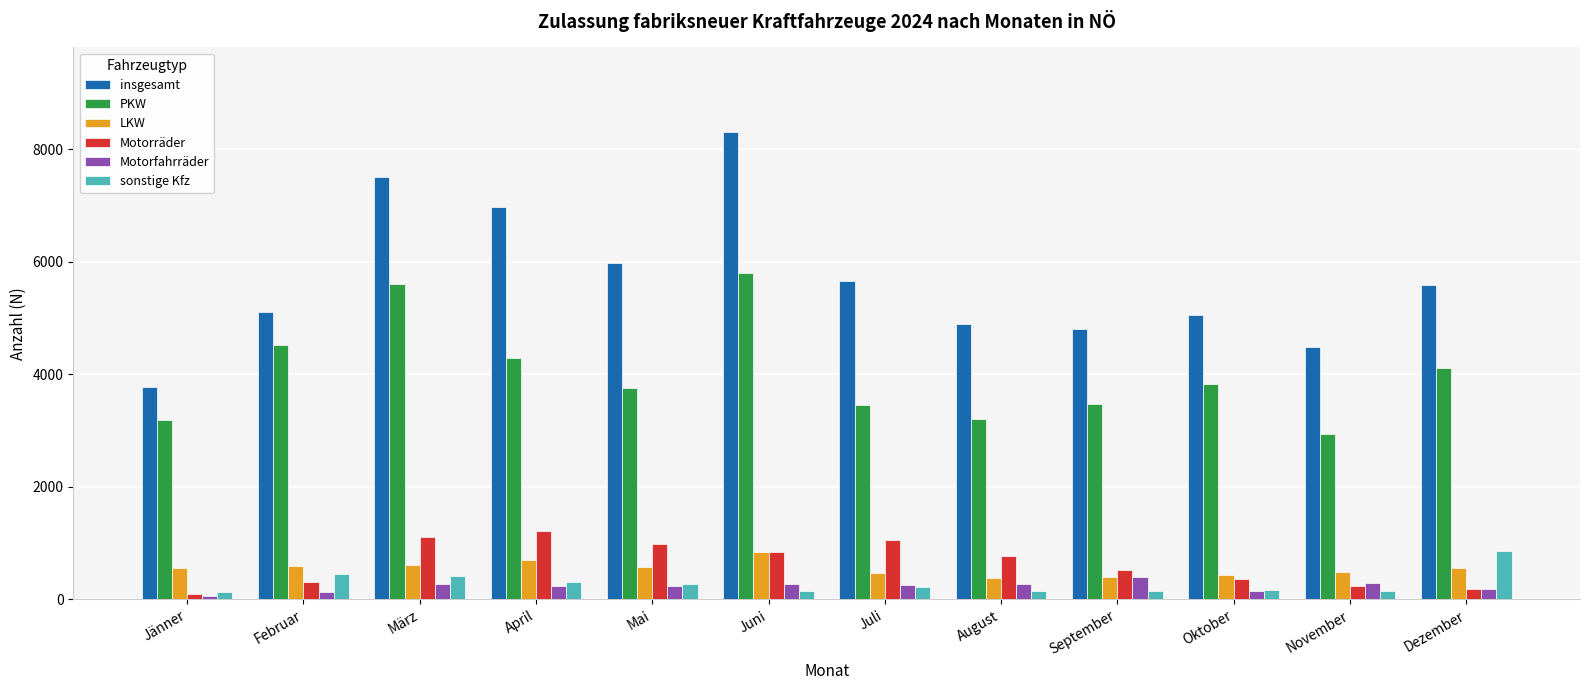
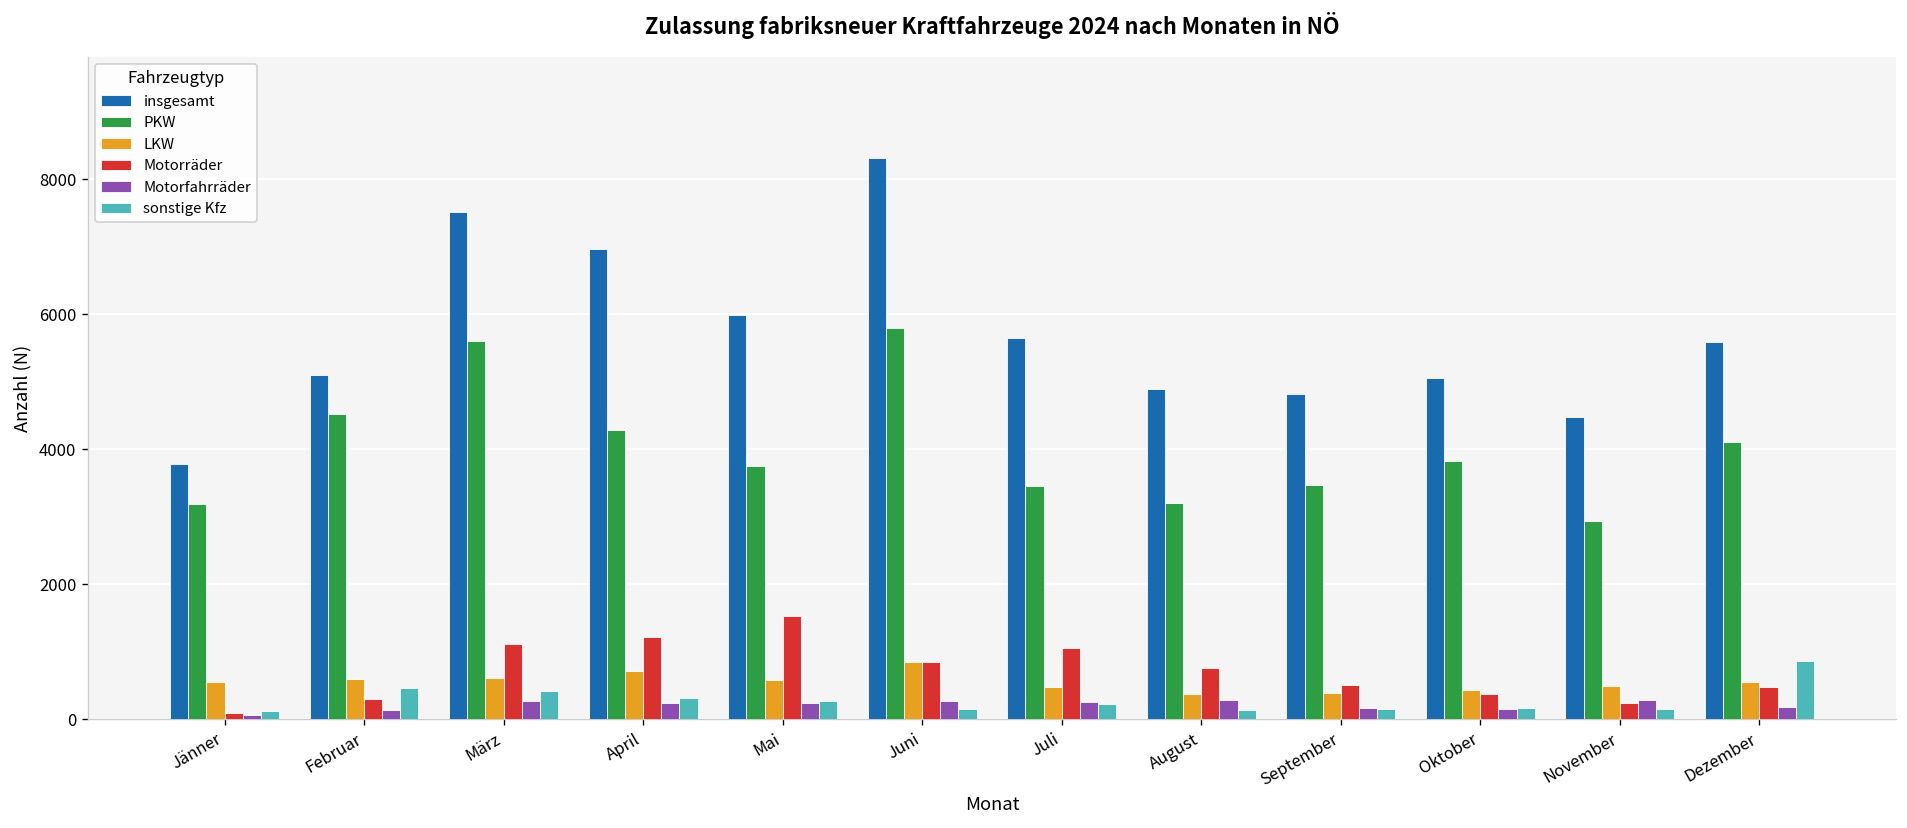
Motorräder, Mai: 1000 -> 1500
Motorfahrräder, September: 400 -> 200
Motorräder, Dezember: 200 -> 500
